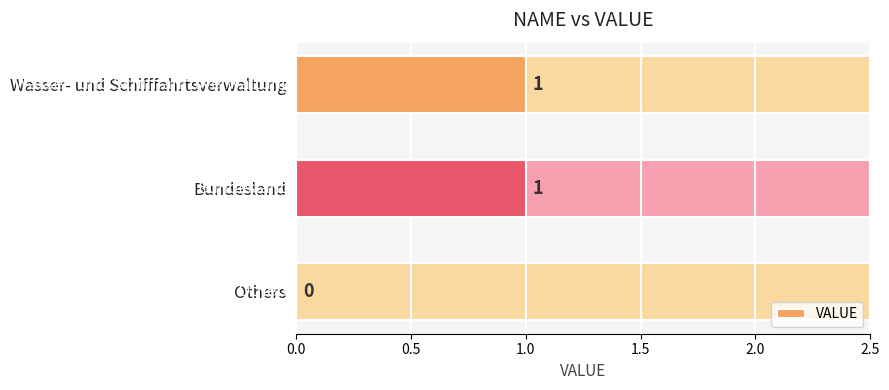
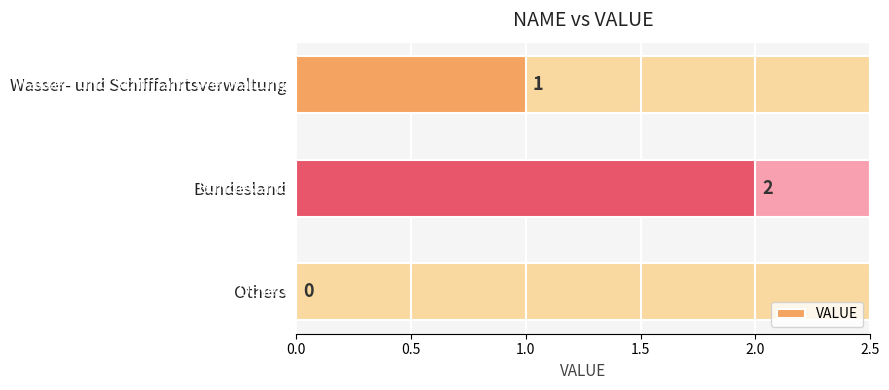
VALUE, Bundesland: 1 -> 2
